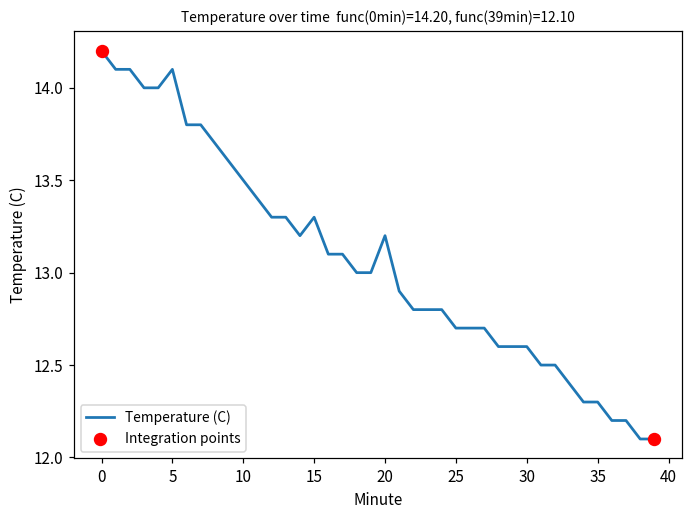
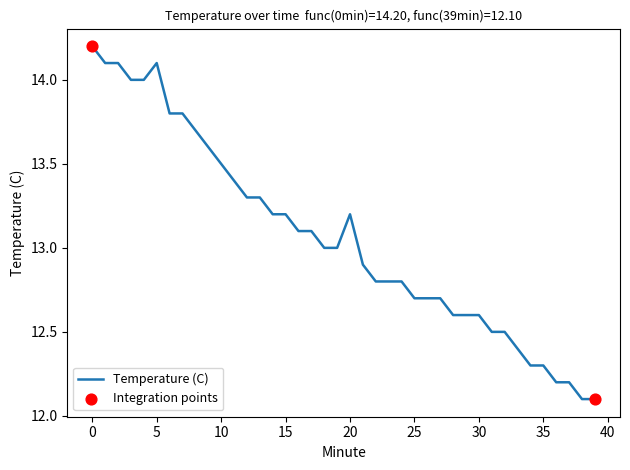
Temperature (C), 15: 13.3 -> 13.2
